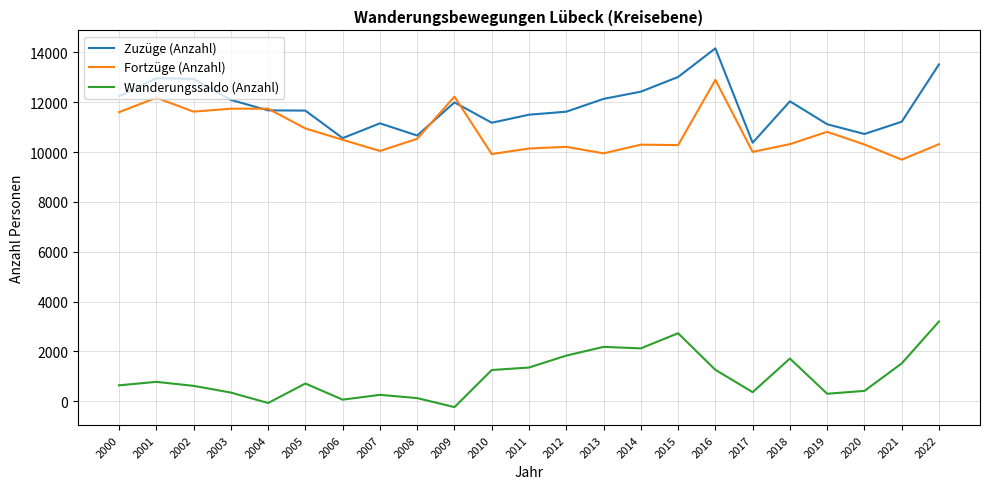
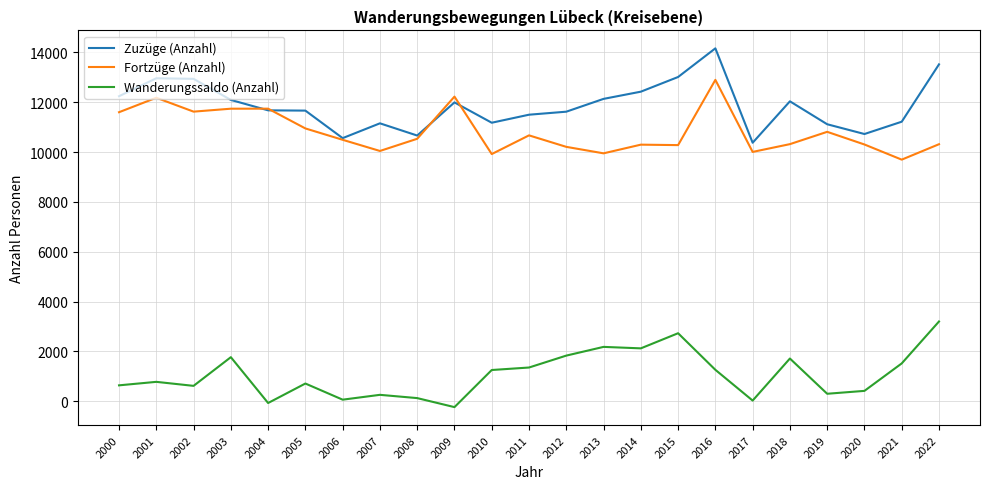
Wanderungssaldo (Anzahl), 2003: 400 -> 1800
Fortzüge (Anzahl), 2011: 10100 -> 10700
Wanderungssaldo (Anzahl), 2017: 400 -> 0
